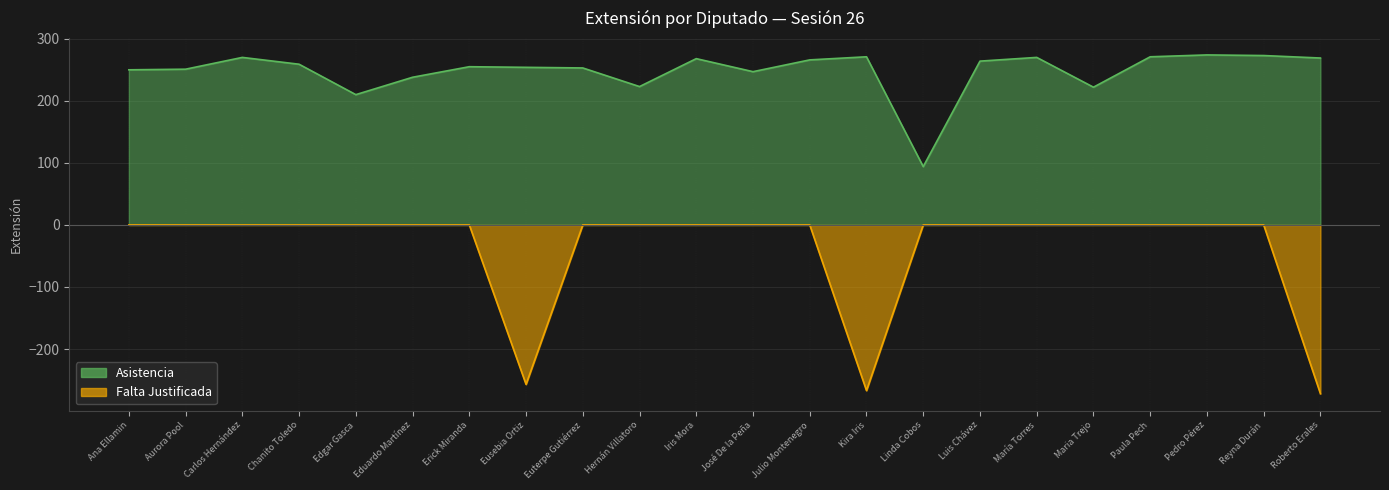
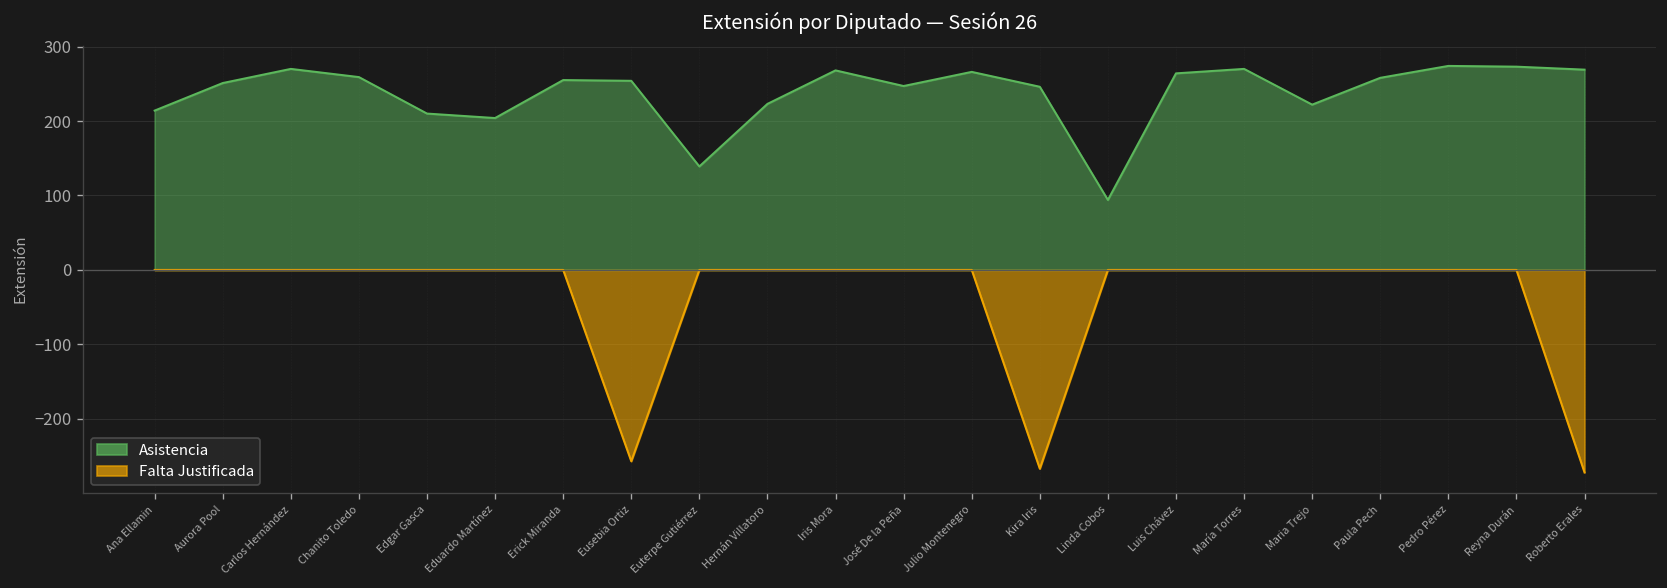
Asistencia, Ana Ellamin: 250 -> 210
Asistencia, Eduardo Martínez: 240 -> 200
Asistencia, Euterpe Gutiérrez: 250 -> 140
Asistencia, Kira Iris: 270 -> 250
Asistencia, Paula Pech: 270 -> 260
